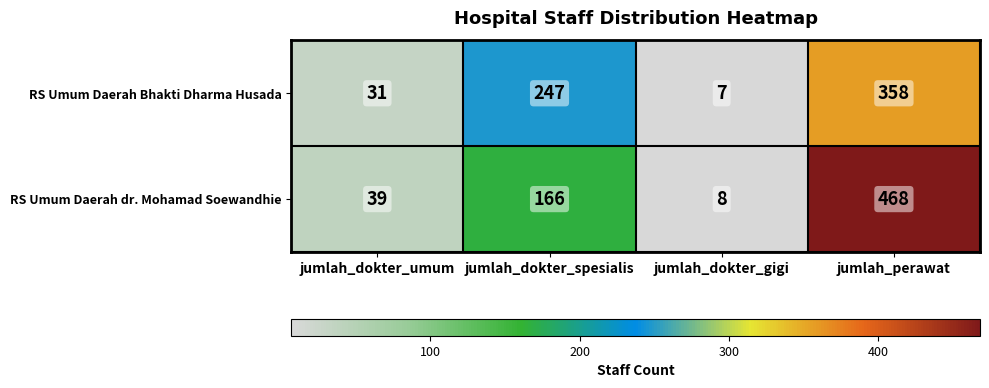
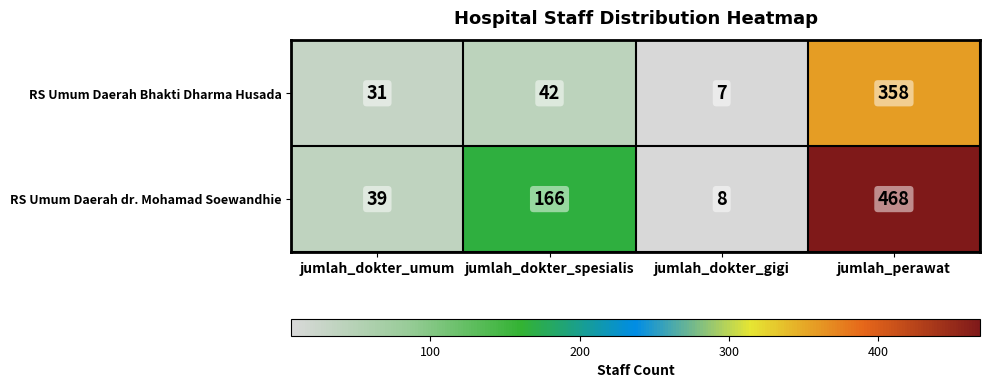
RS Umum Daerah Bhakti Dharma Husada, jumlah_dokter_spesialis: 247 -> 42
